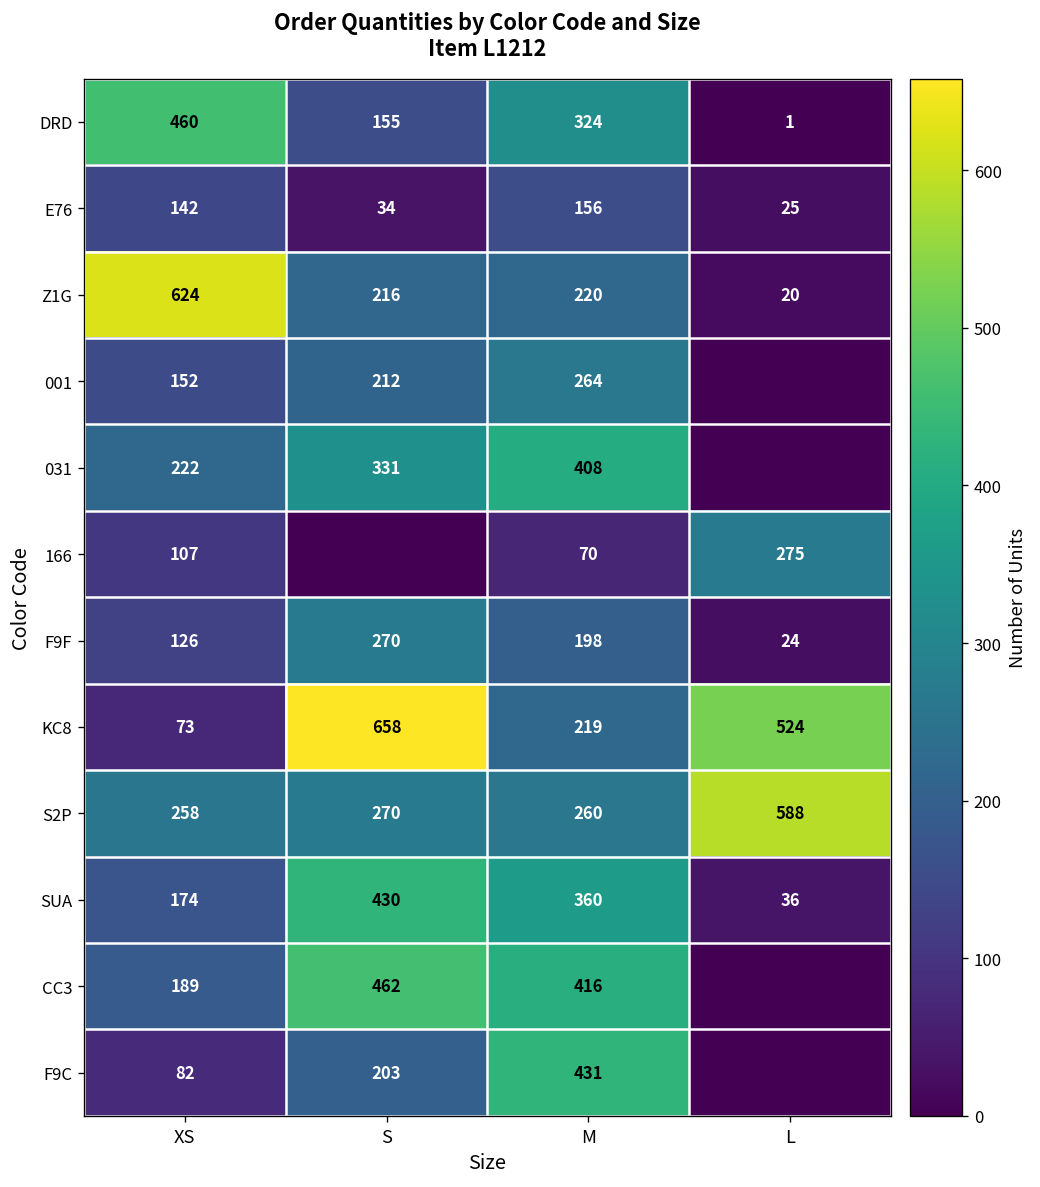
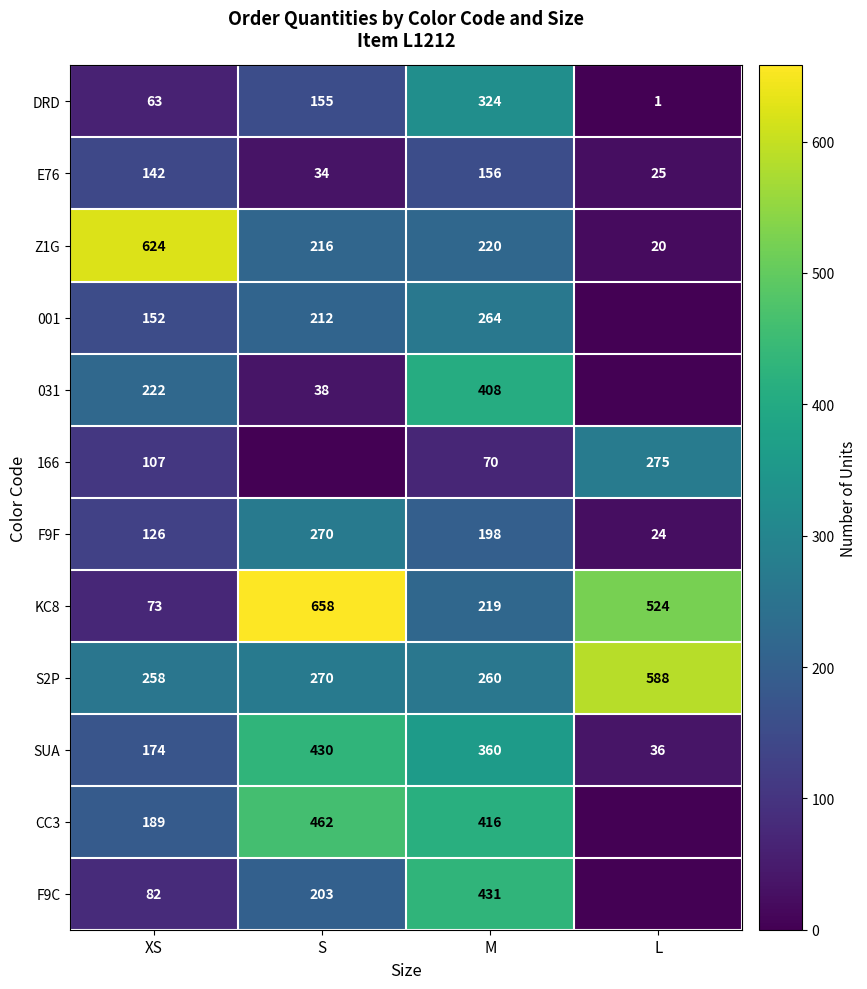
DRD, XS: 460 -> 63
031, S: 331 -> 38
